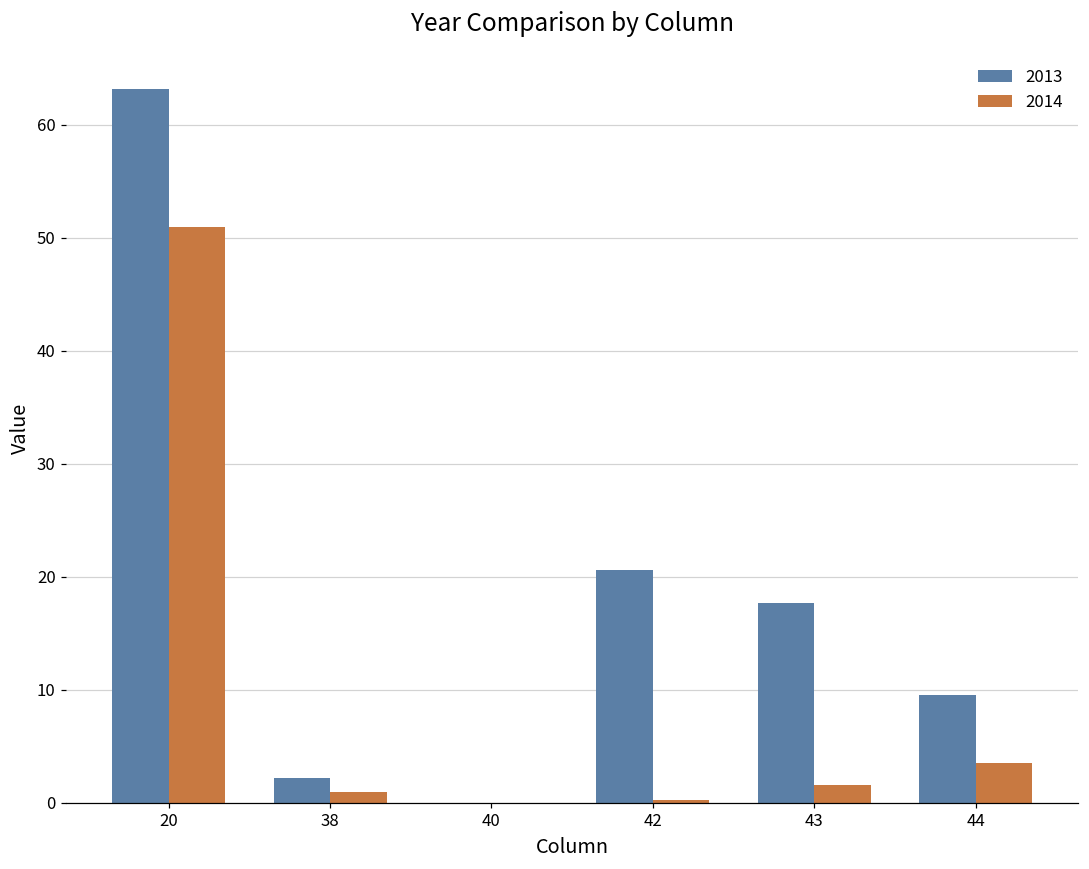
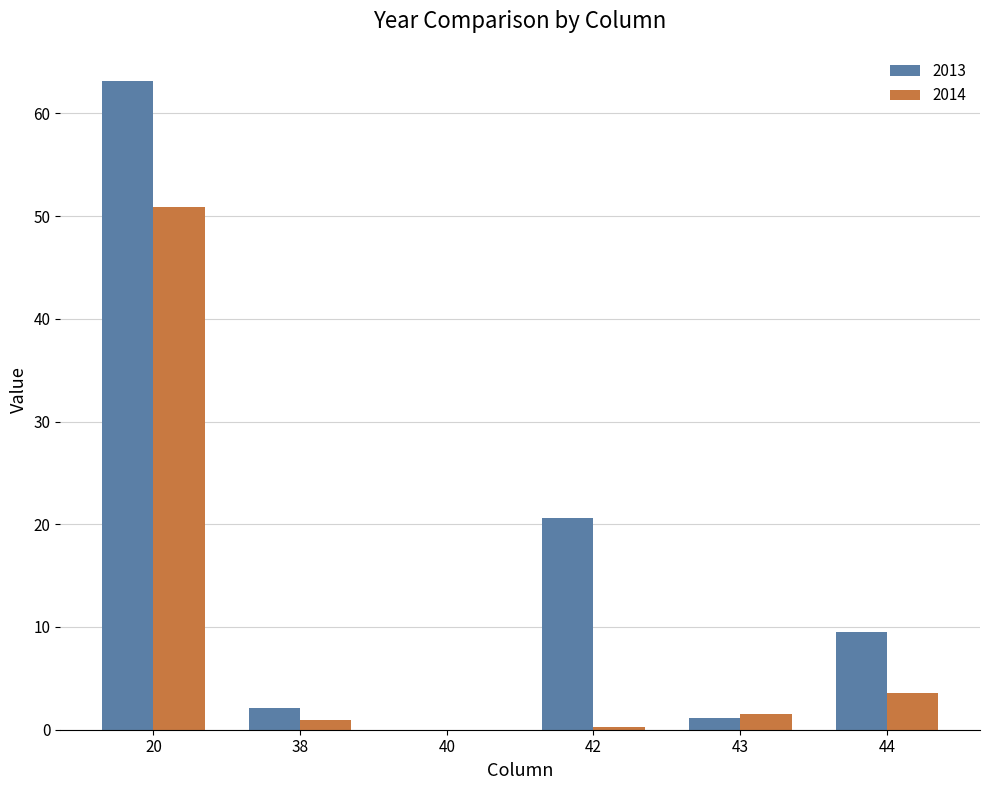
2013, 43: 17.7 -> 1.2
